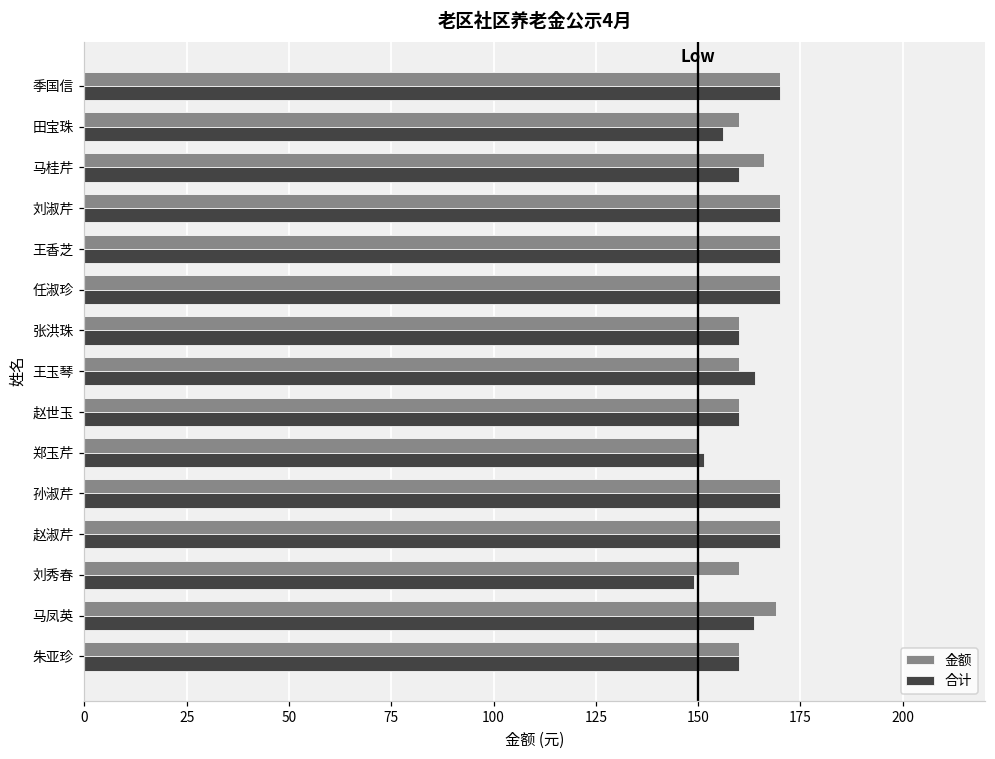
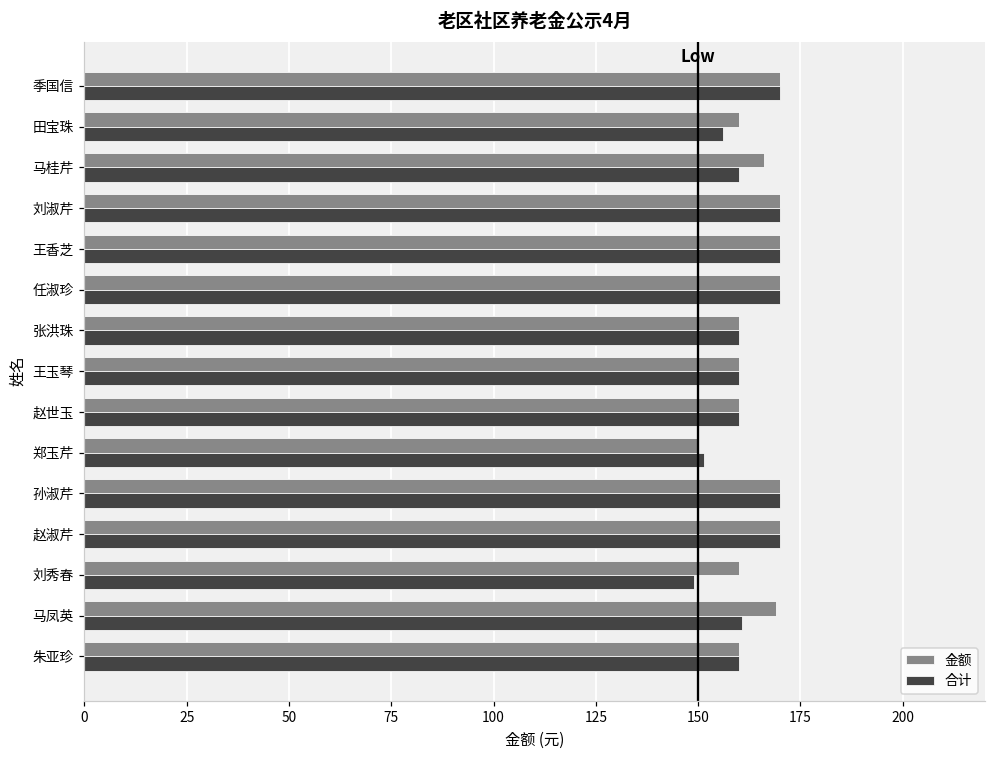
合计, 王玉琴: 164 -> 160
合计, 马凤英: 164 -> 161
